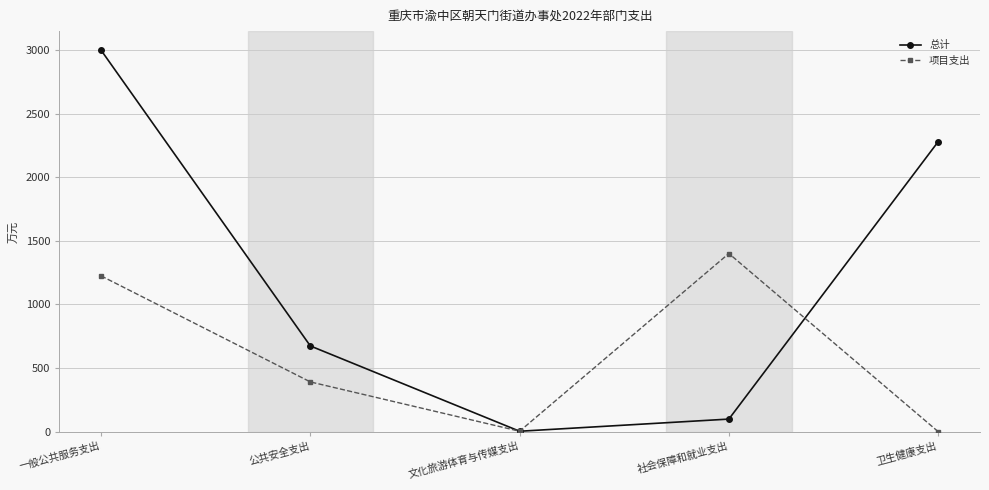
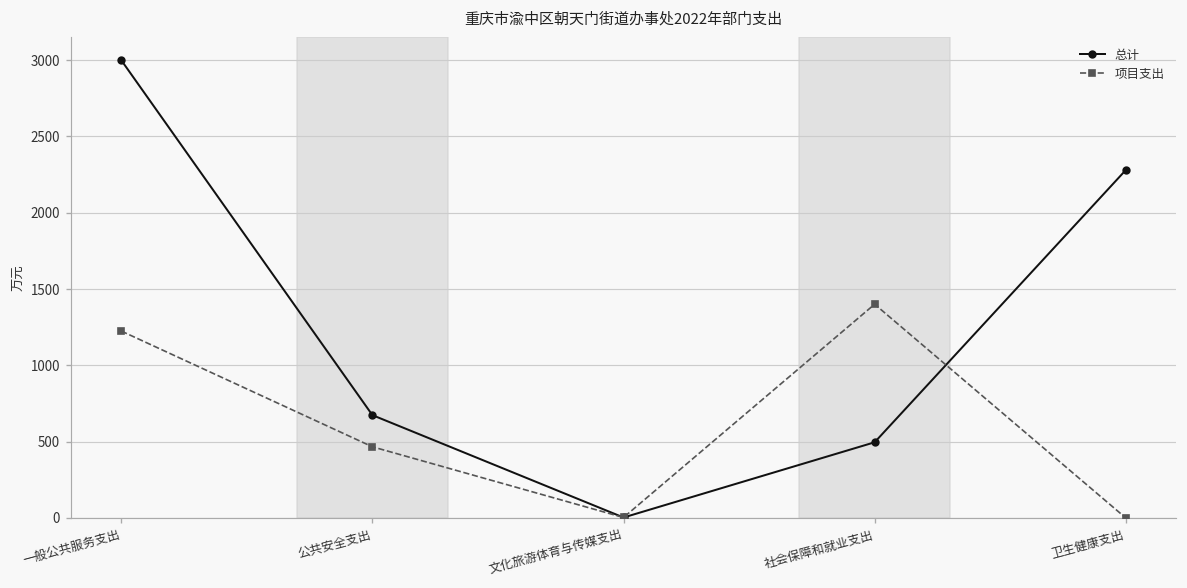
项目支出, 公共安全支出: 390 -> 470
总计, 社会保障和就业支出: 100 -> 500
